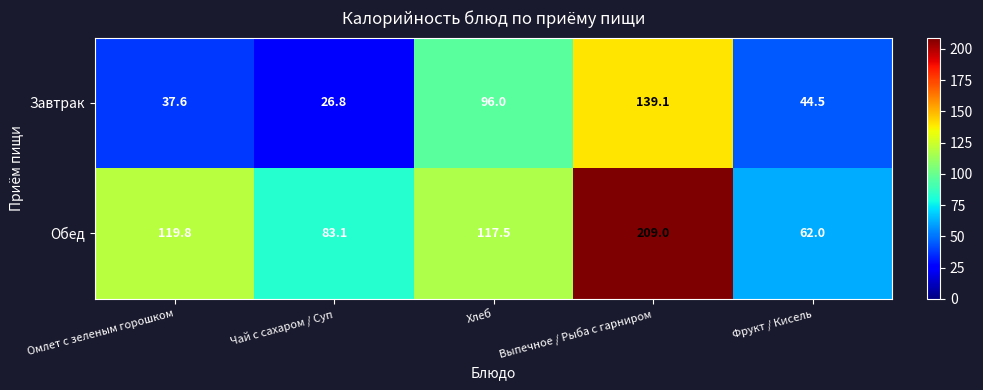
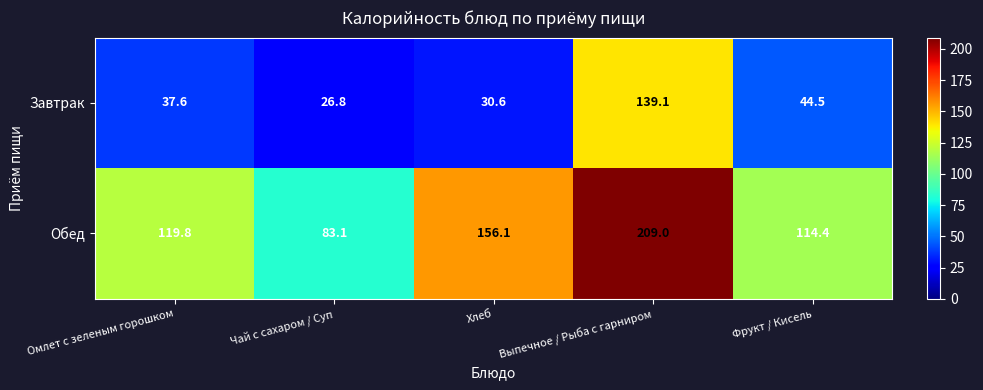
Завтрак, Хлеб: 96.0 -> 30.6
Обед, Хлеб: 117.5 -> 156.1
Обед, Фрукт / Кисель: 62.0 -> 114.4
